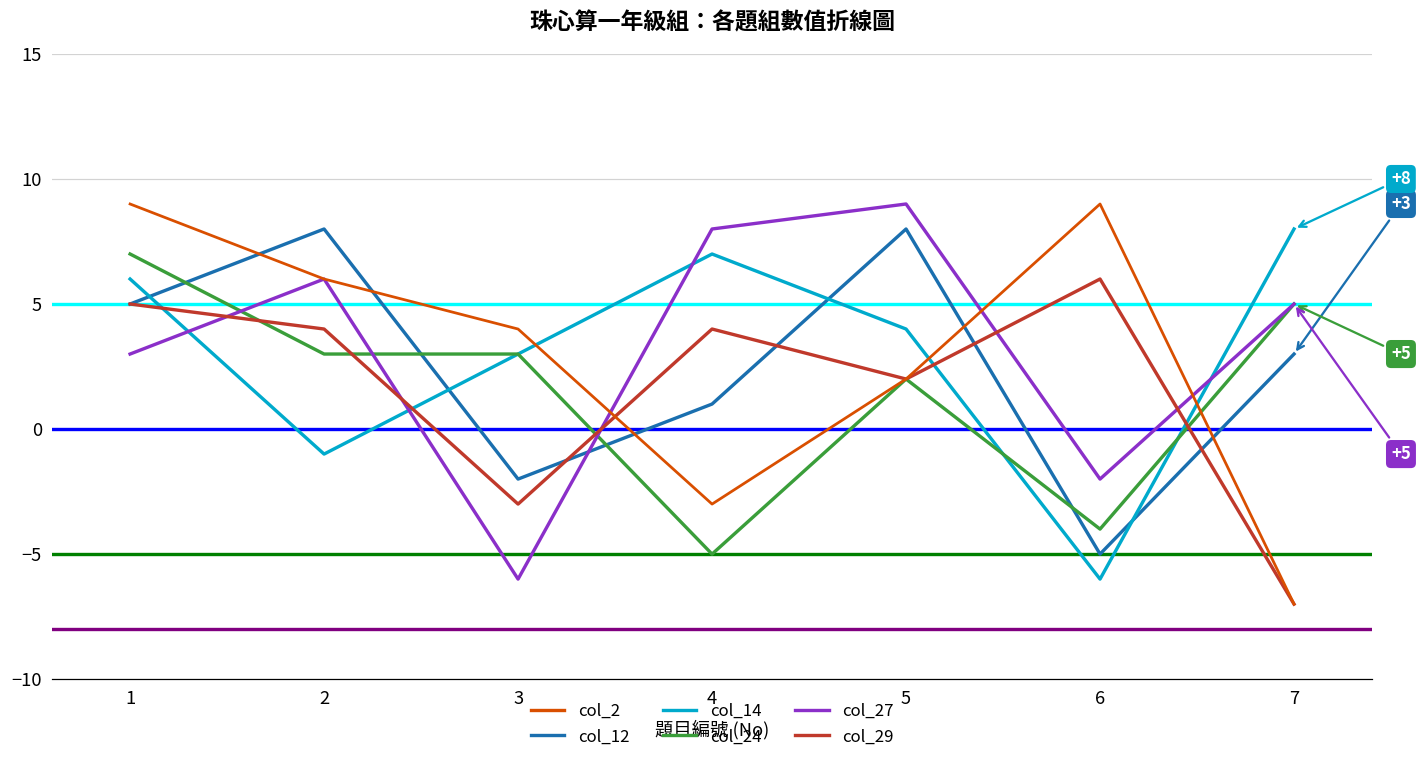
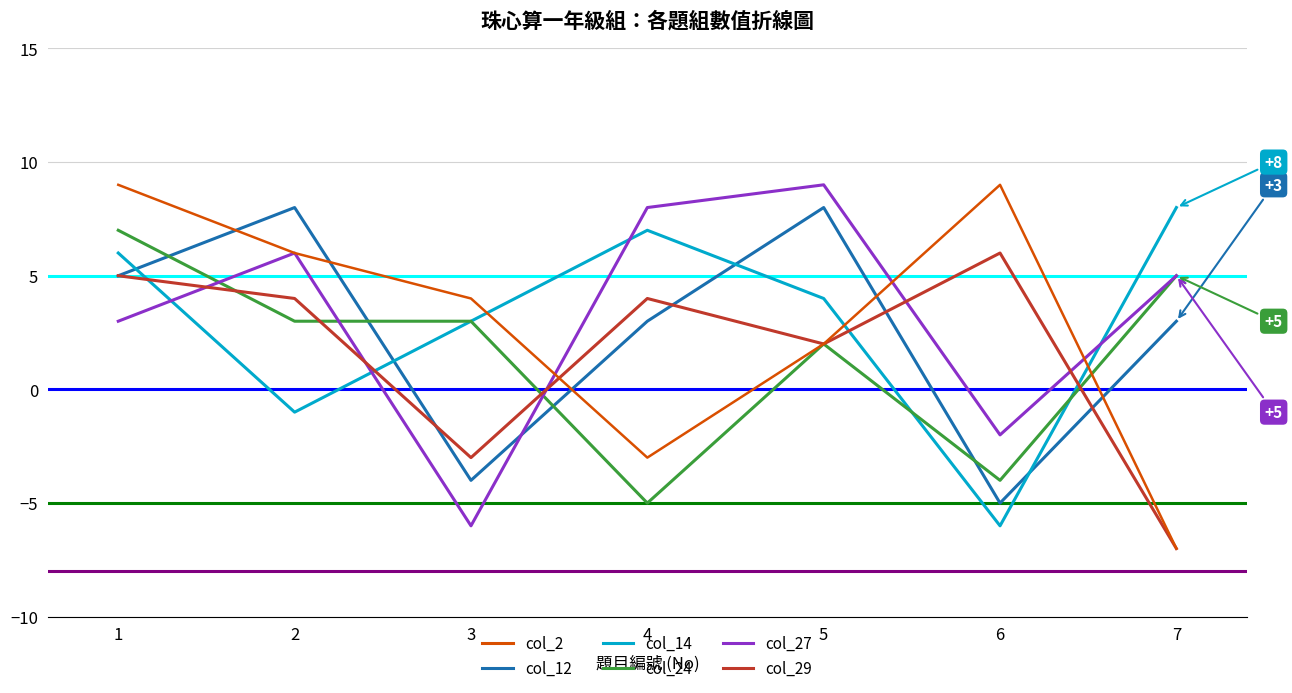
col_12, 3: -2 -> -4
col_12, 4: 1 -> 3
